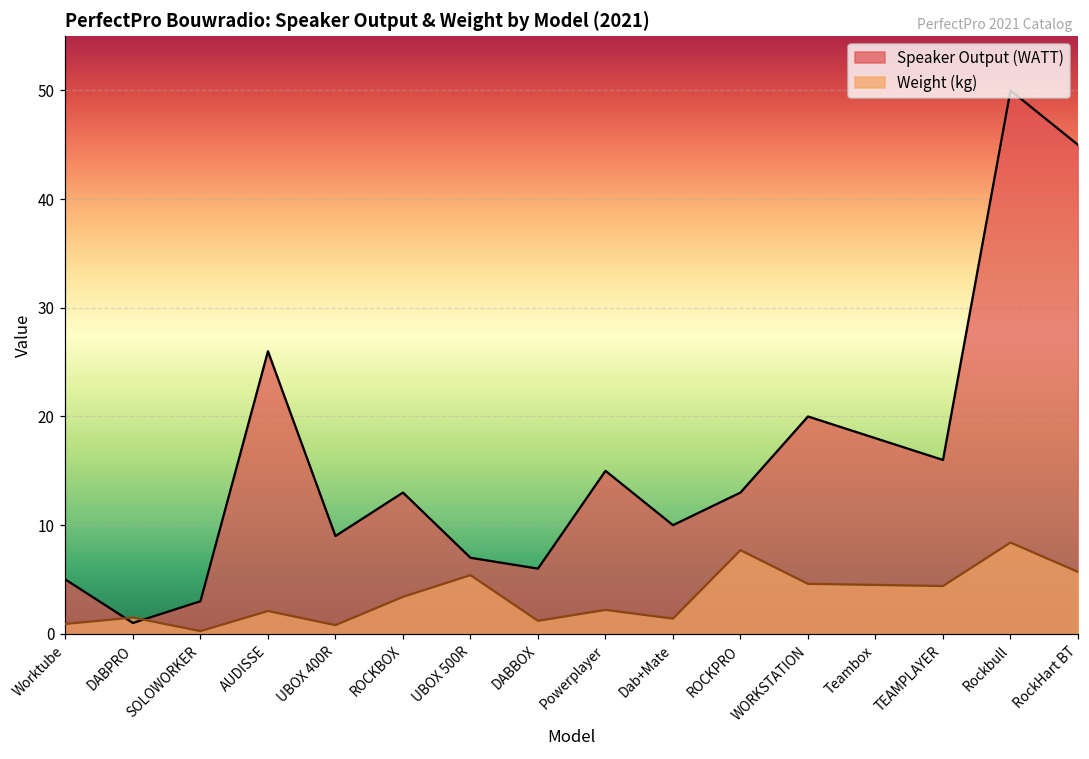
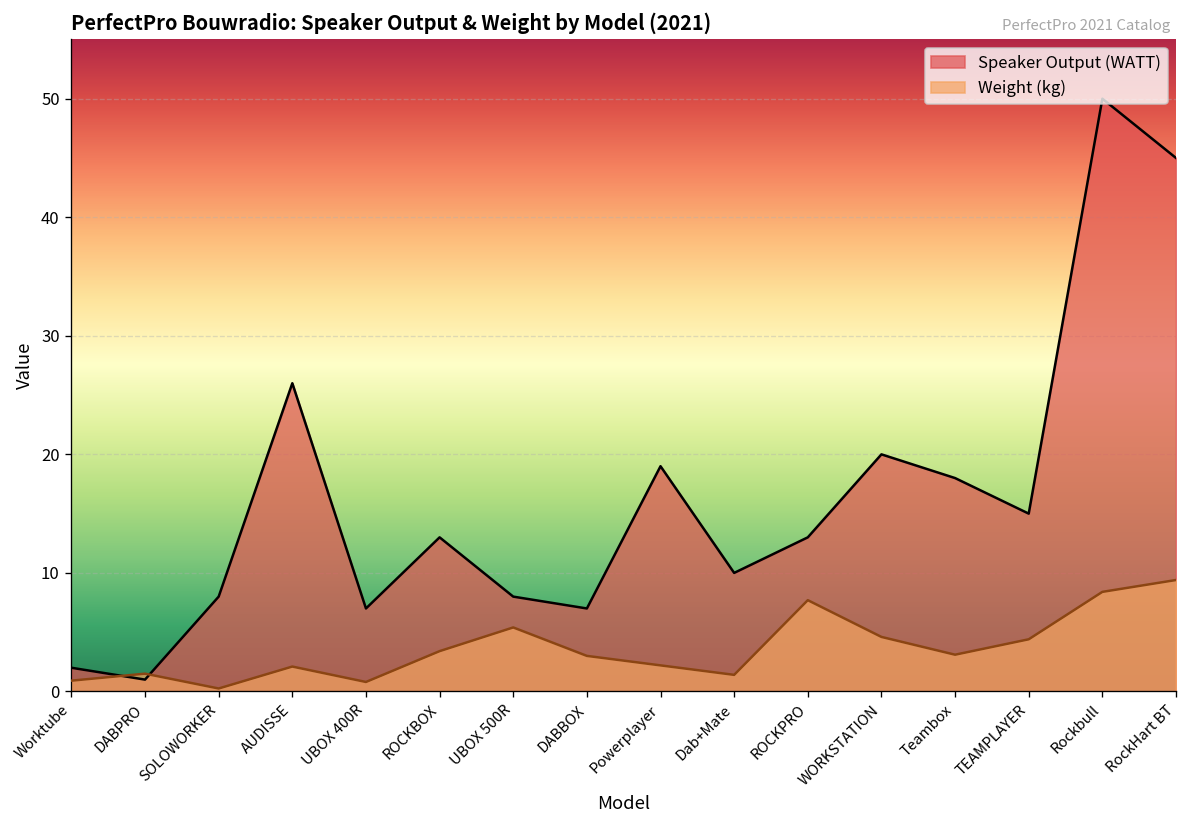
Speaker Output (WATT), Worktube: 5 -> 2
Speaker Output (WATT), SOLOWORKER: 3 -> 8
Speaker Output (WATT), UBOX 400R: 9 -> 7
Speaker Output (WATT), UBOX 500R: 7 -> 8
Speaker Output (WATT), DABBOX: 6 -> 7
Weight (kg), DABBOX: 1 -> 3
Speaker Output (WATT), Powerplayer: 15 -> 19
Weight (kg), Teambox: 5 -> 3
Speaker Output (WATT), TEAMPLAYER: 16 -> 15
Weight (kg), RockHart BT: 6 -> 9
